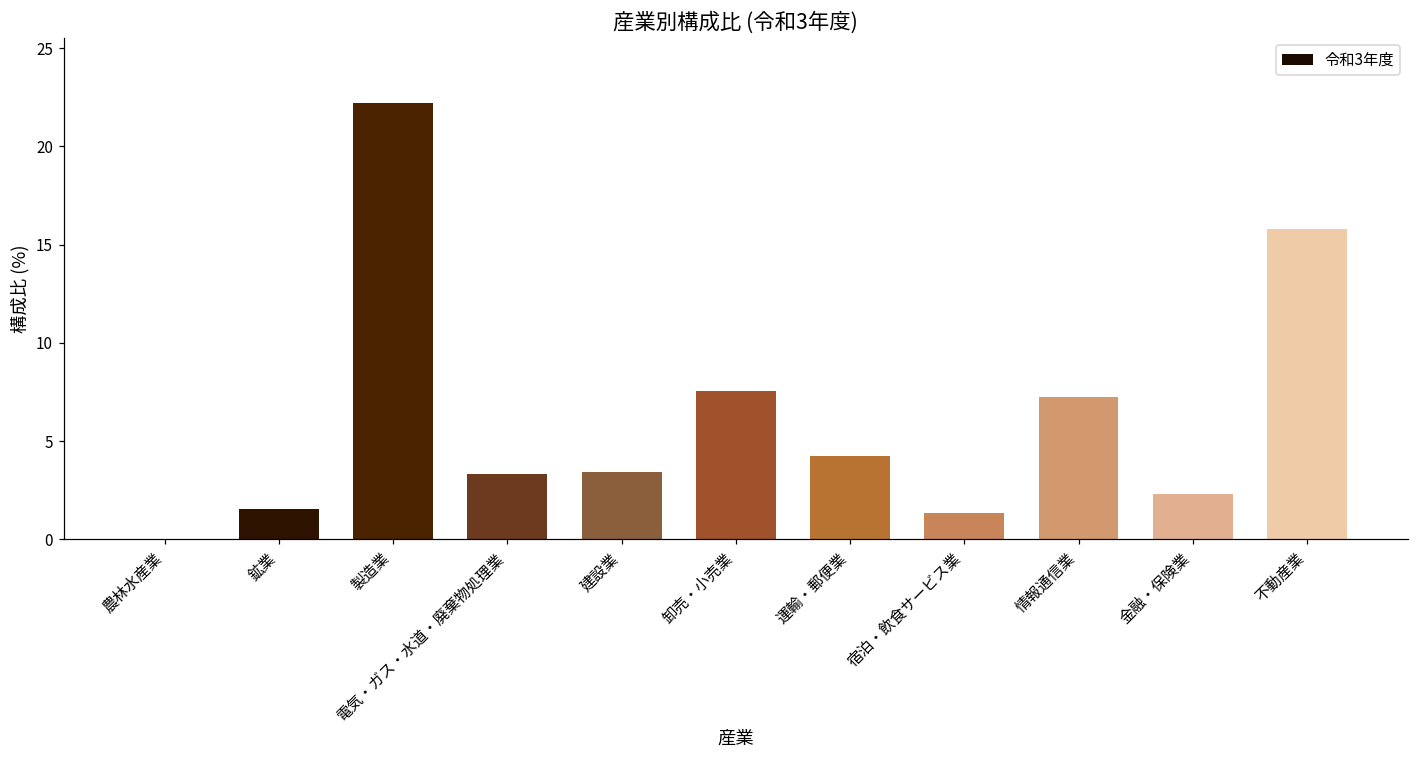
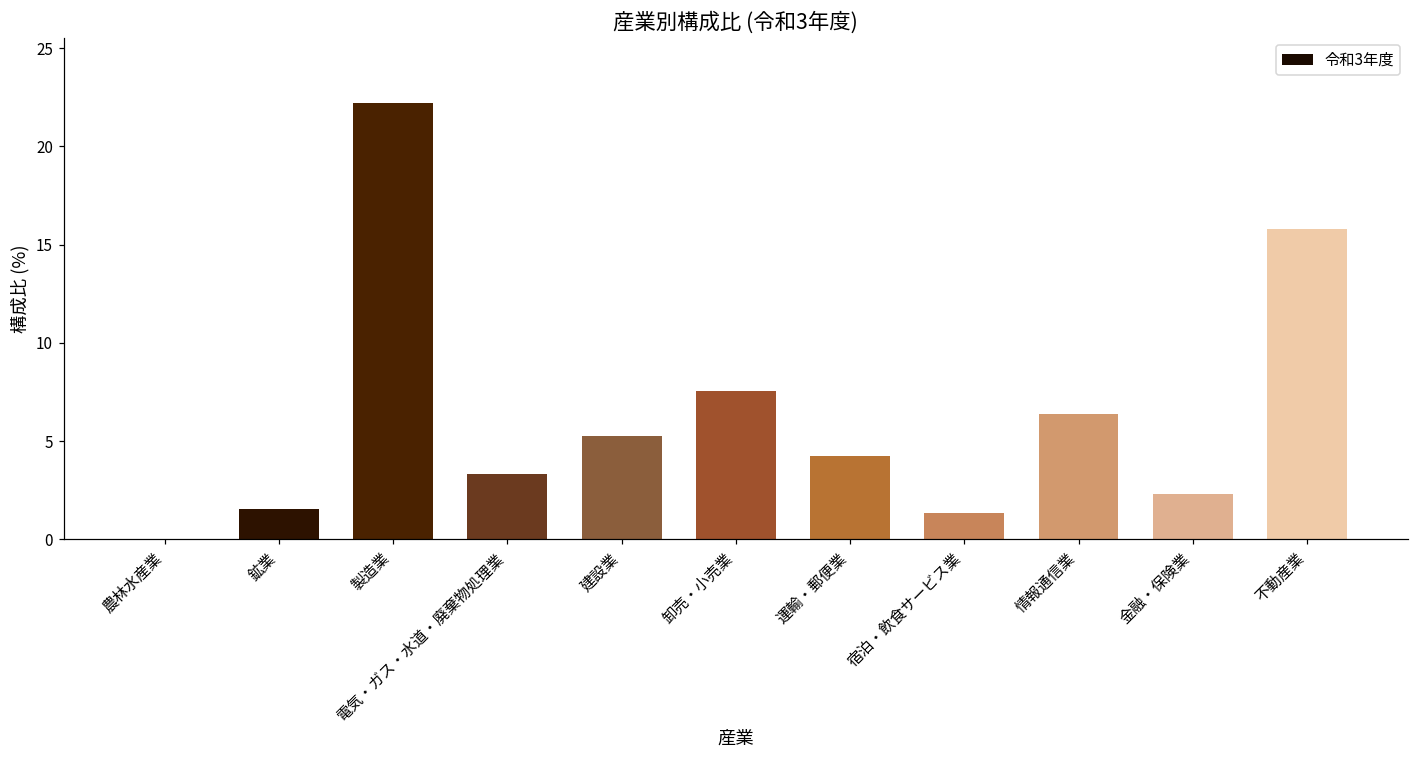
建設業: 3.4 -> 5.3
情報通信業: 7.3 -> 6.4
